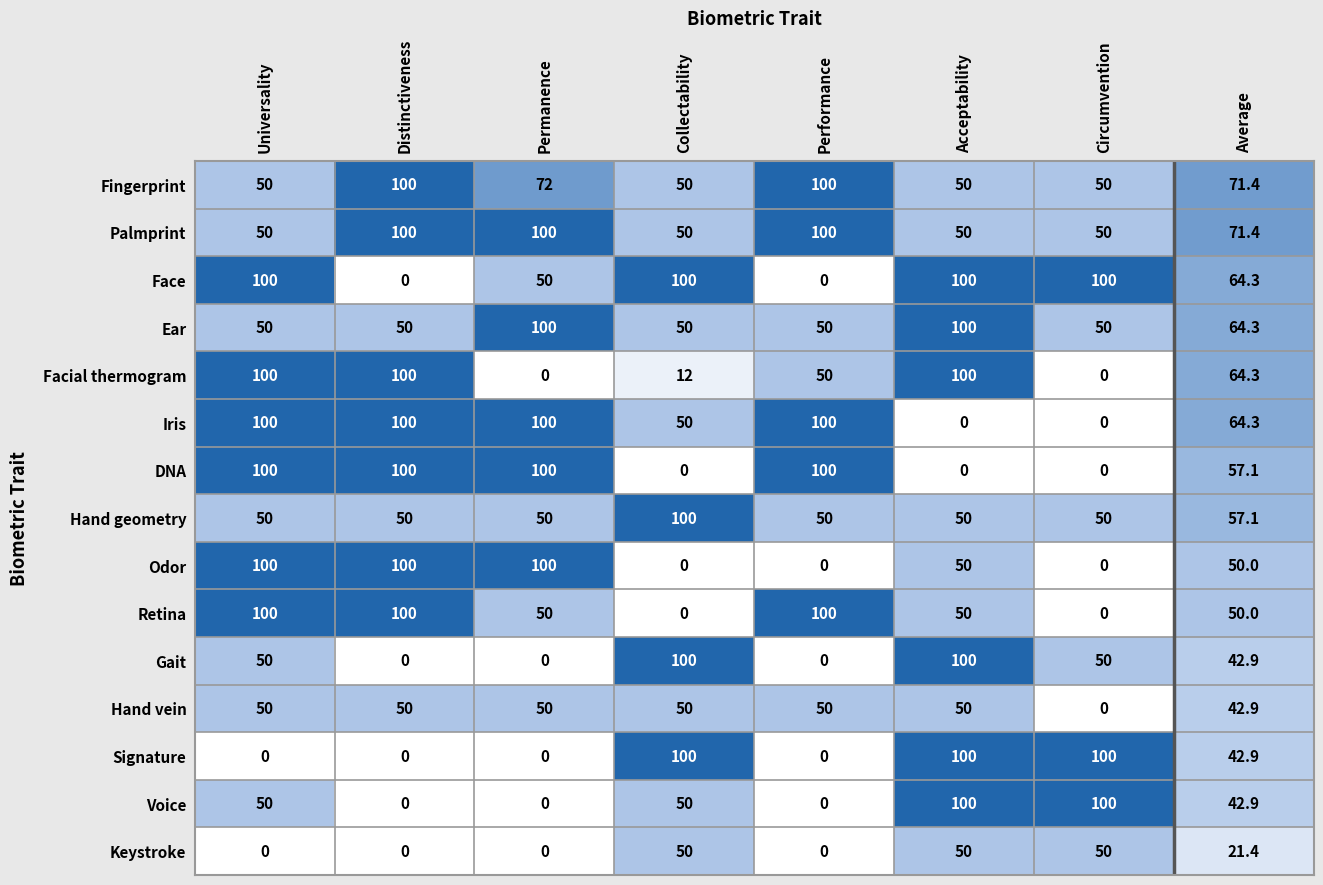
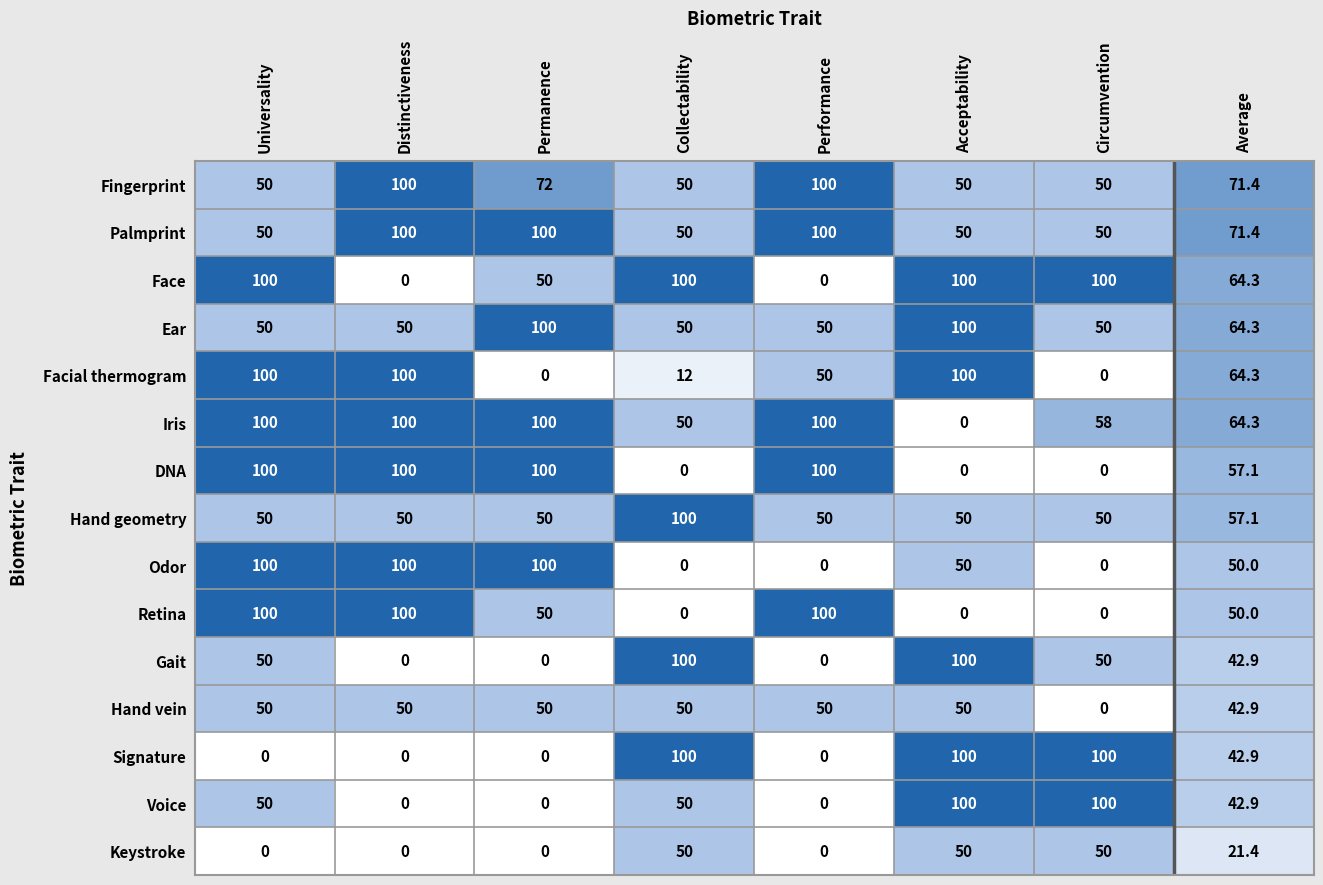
Iris, Circumvention: 0 -> 58
Retina, Acceptability: 50 -> 0
